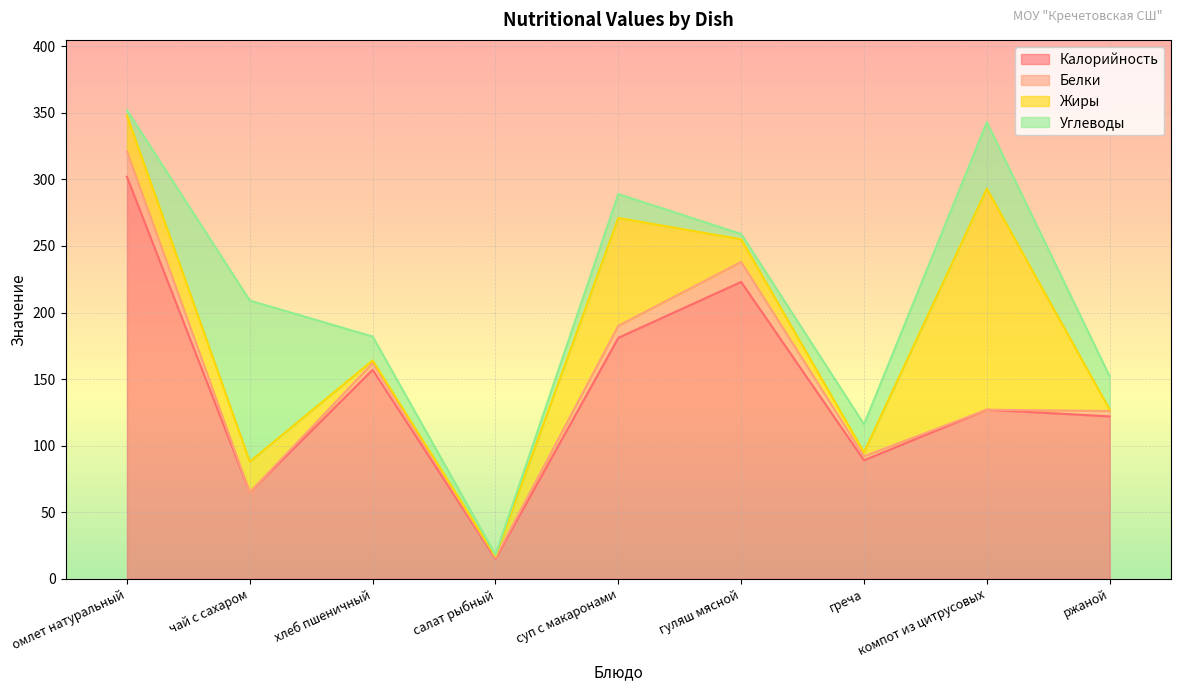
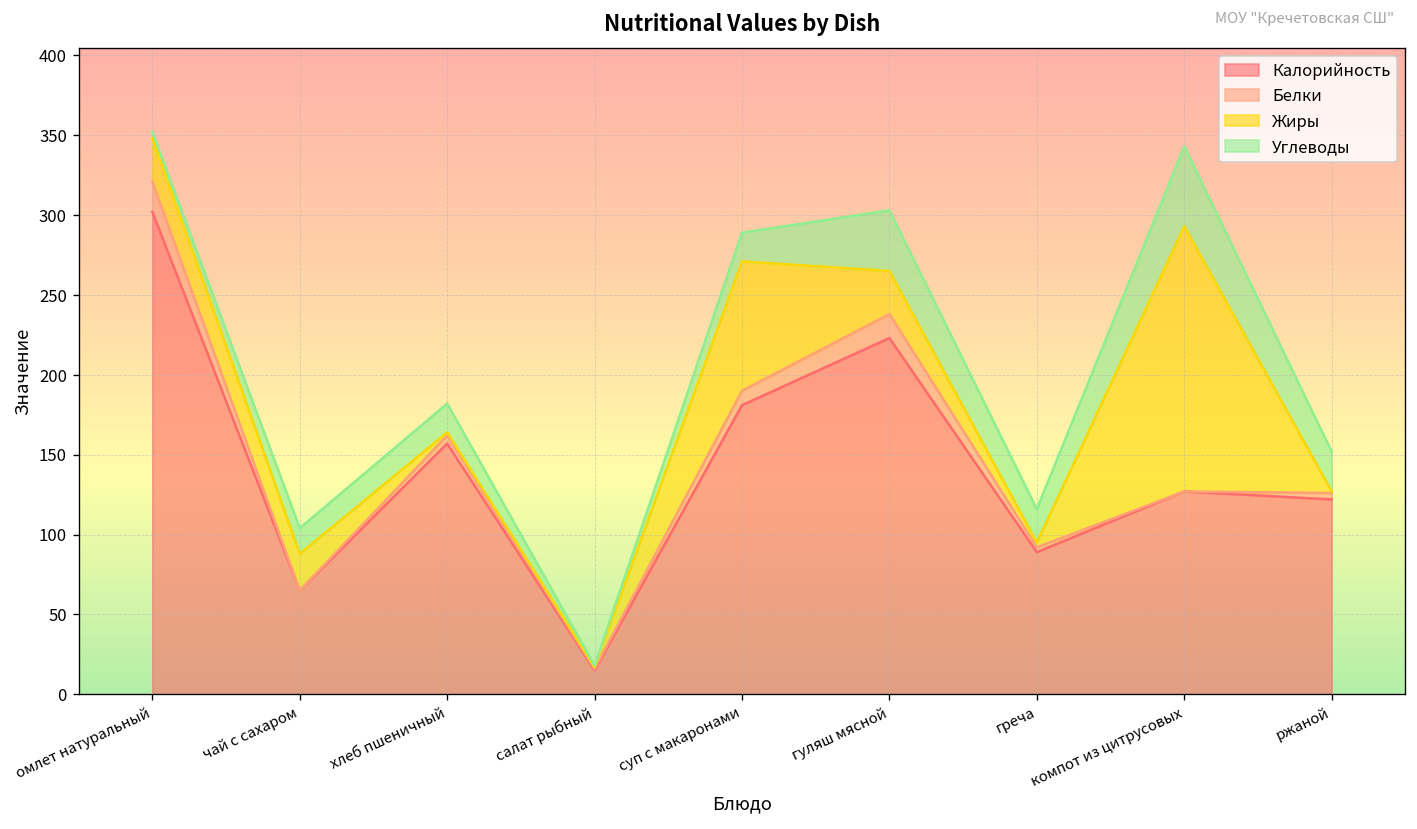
Углеводы, чай с сахаром: 121 -> 16
Жиры, гуляш мясной: 17 -> 27
Углеводы, гуляш мясной: 4 -> 38
